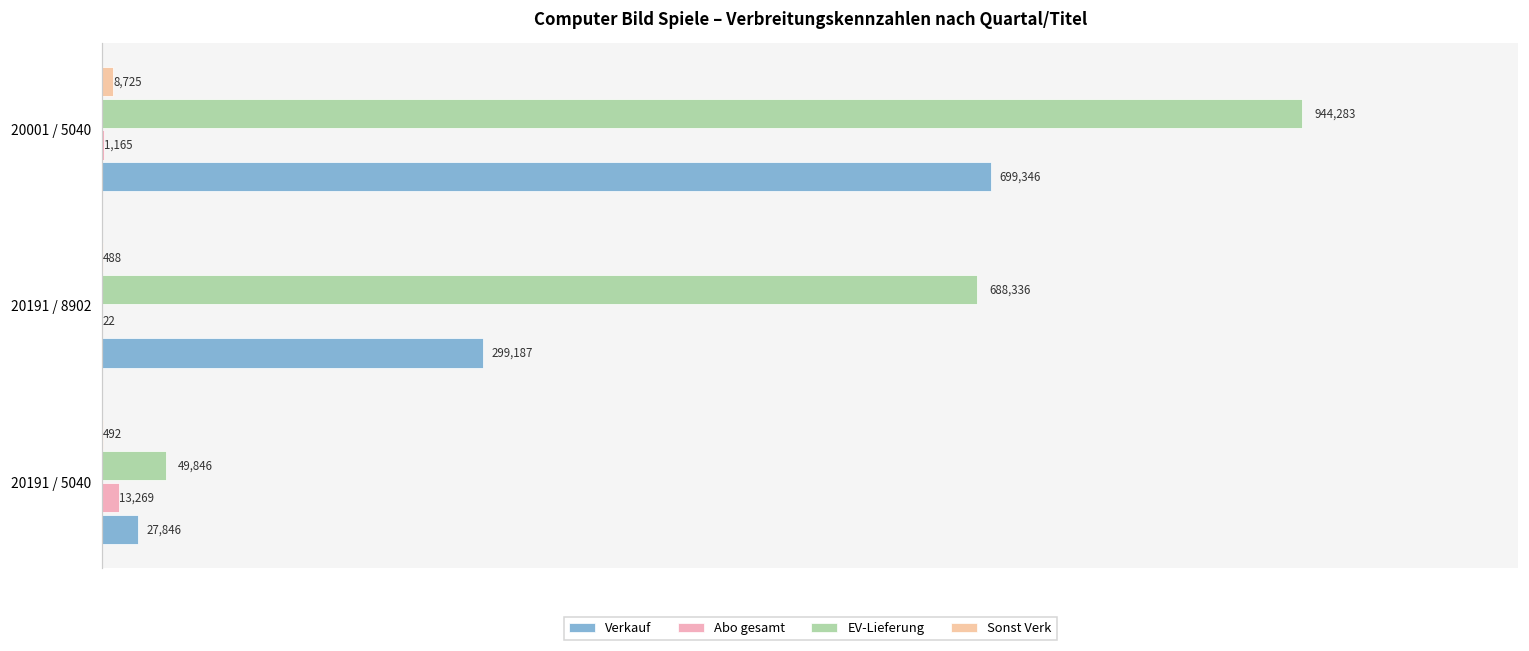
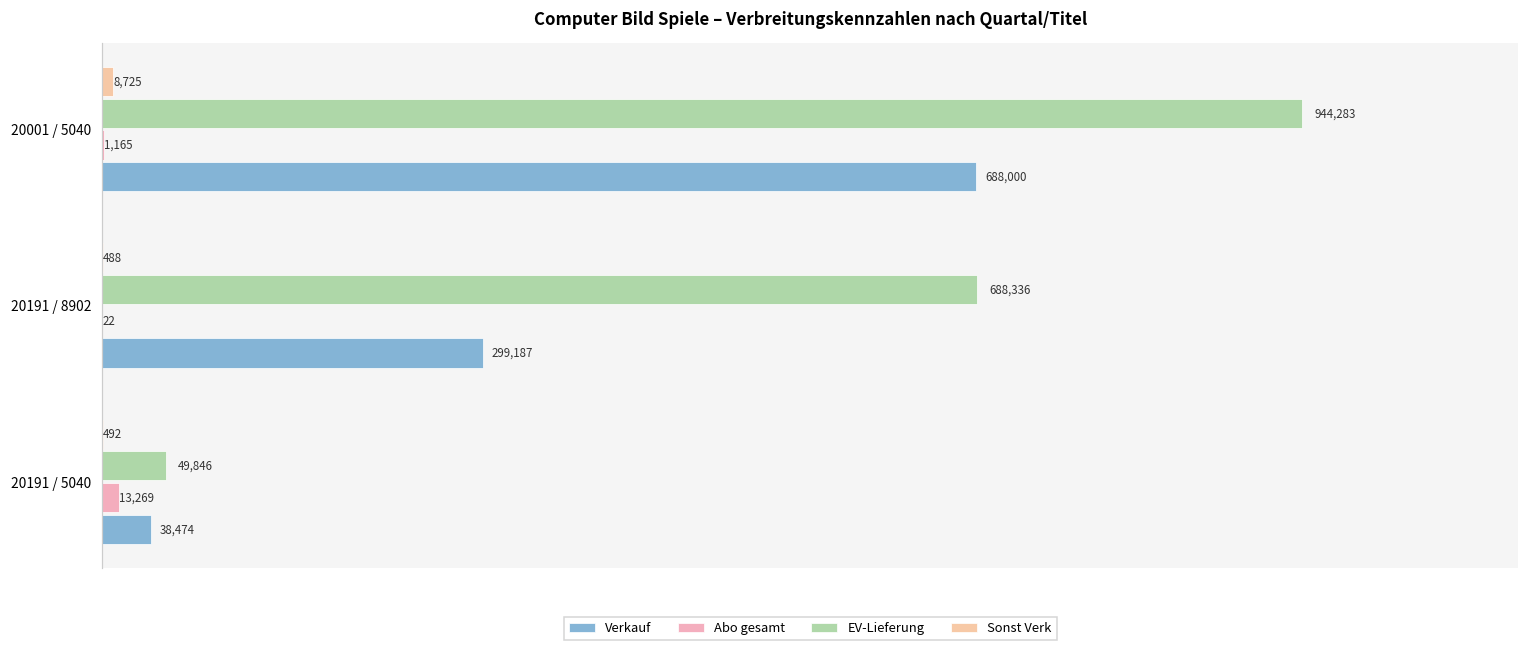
Verkauf, 20001 / 5040: 699,346 -> 688,000
Verkauf, 20191 / 5040: 27,846 -> 38,474
